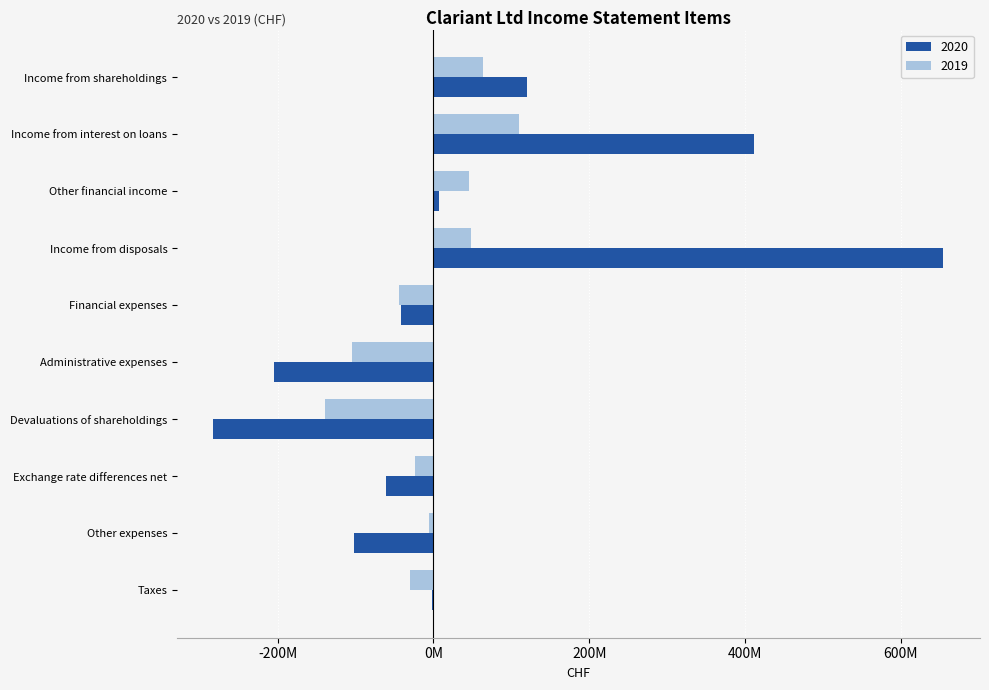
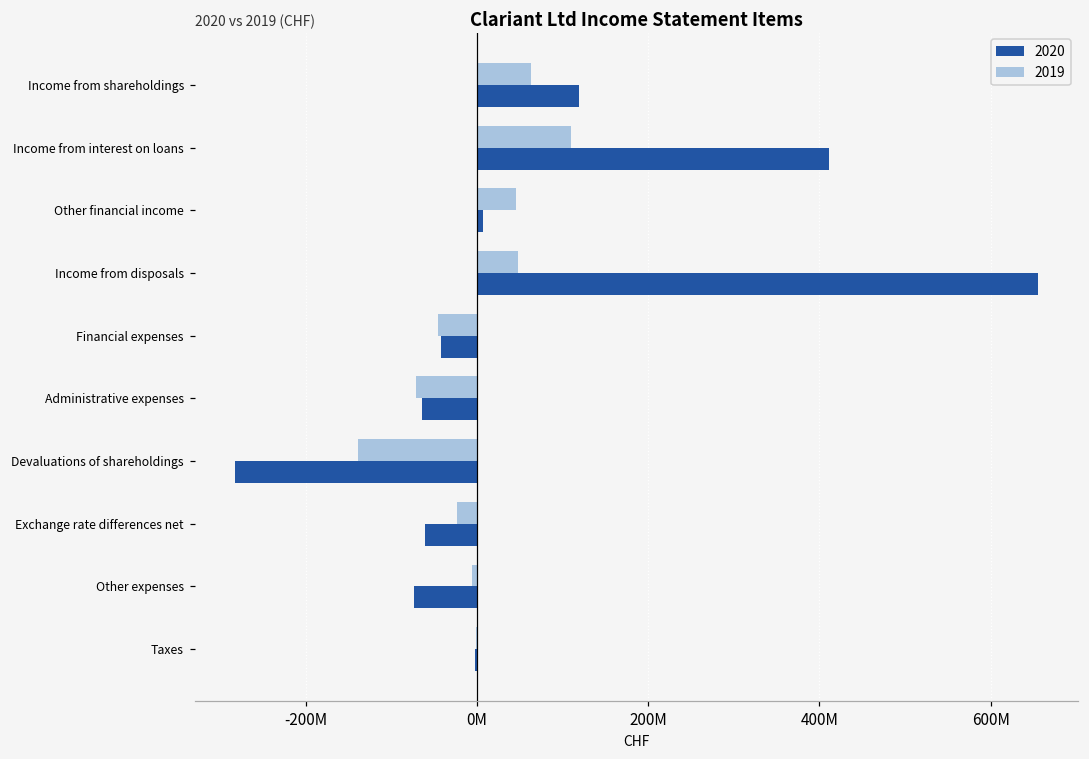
2019, Administrative expenses: -100000000 -> -70000000
2020, Administrative expenses: -200000000 -> -60000000
2020, Other expenses: -100000000 -> -70000000
2019, Taxes: -30000000 -> 0
